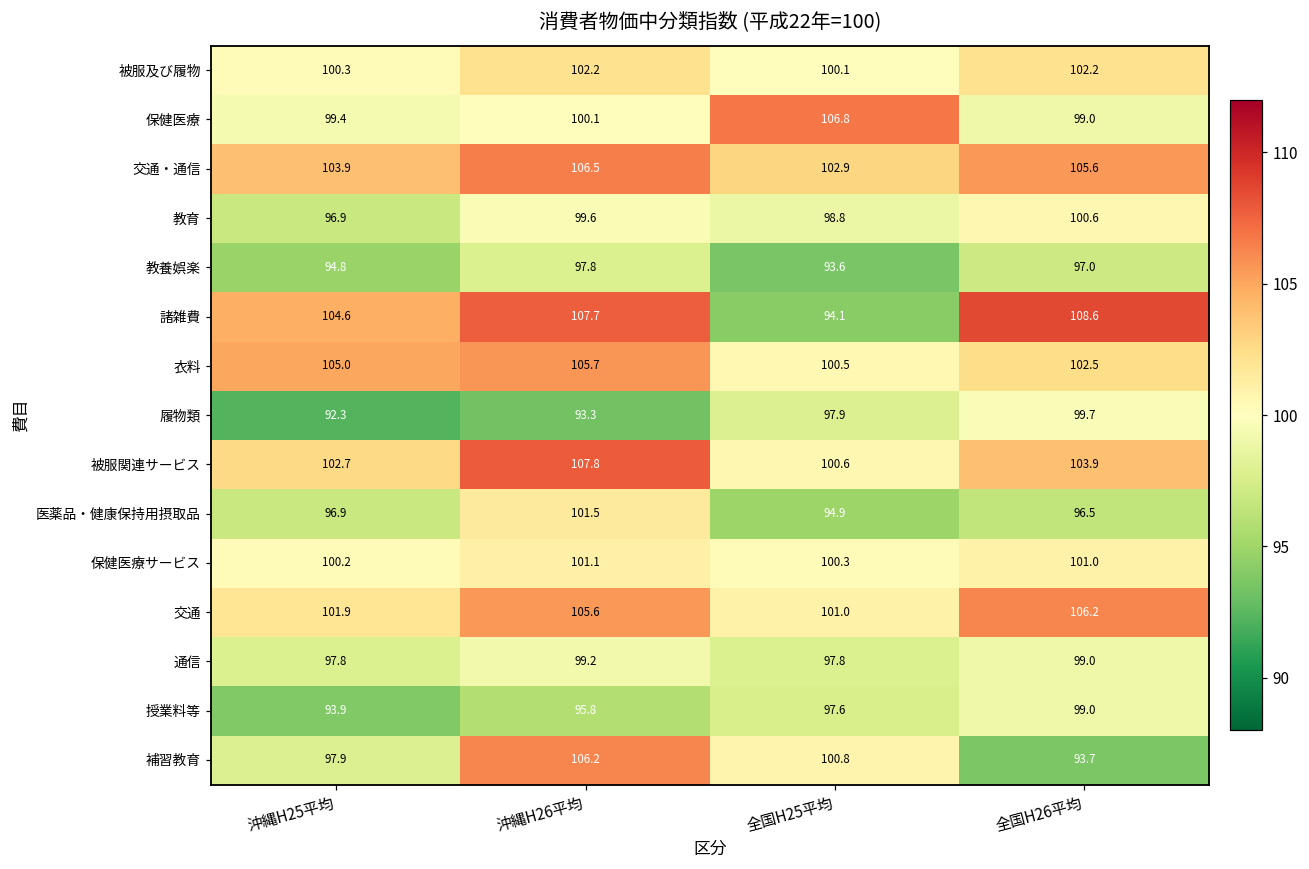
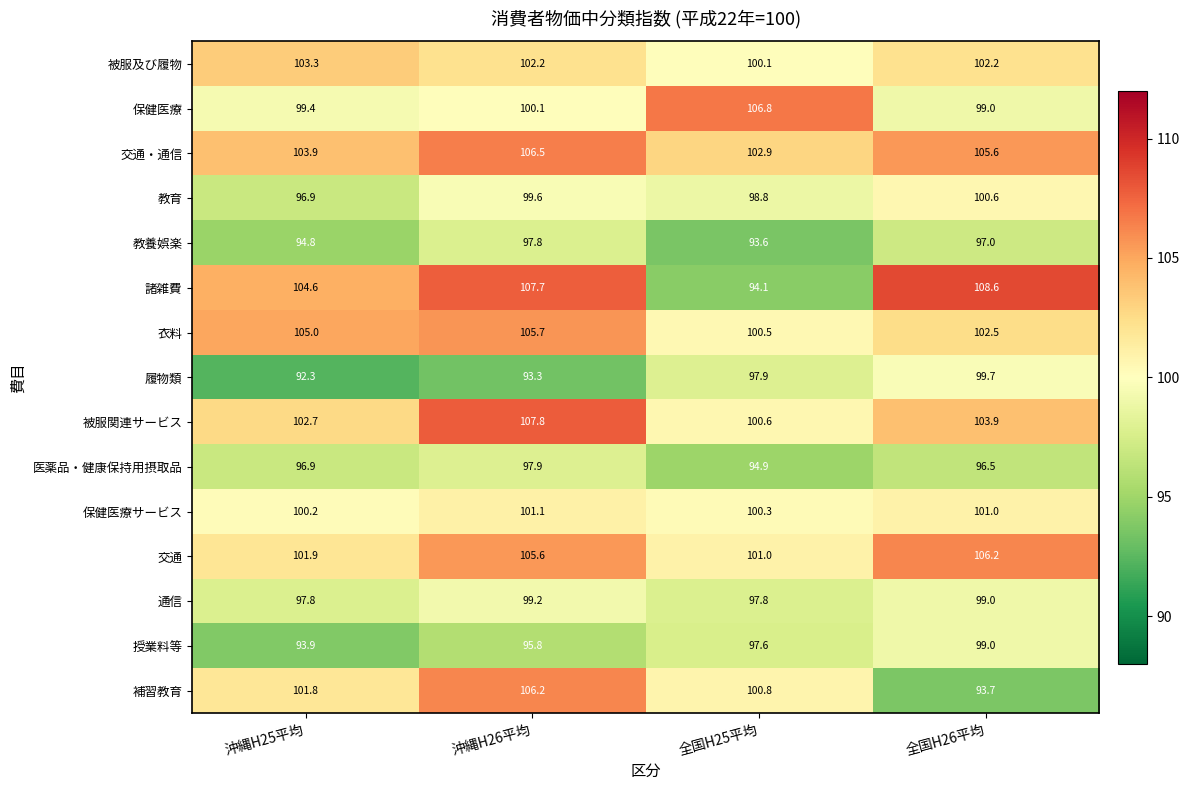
被服及び履物, 沖縄H25平均: 100.3 -> 103.3
医薬品・健康保持用摂取品, 沖縄H26平均: 101.5 -> 97.9
補習教育, 沖縄H25平均: 97.9 -> 101.8
